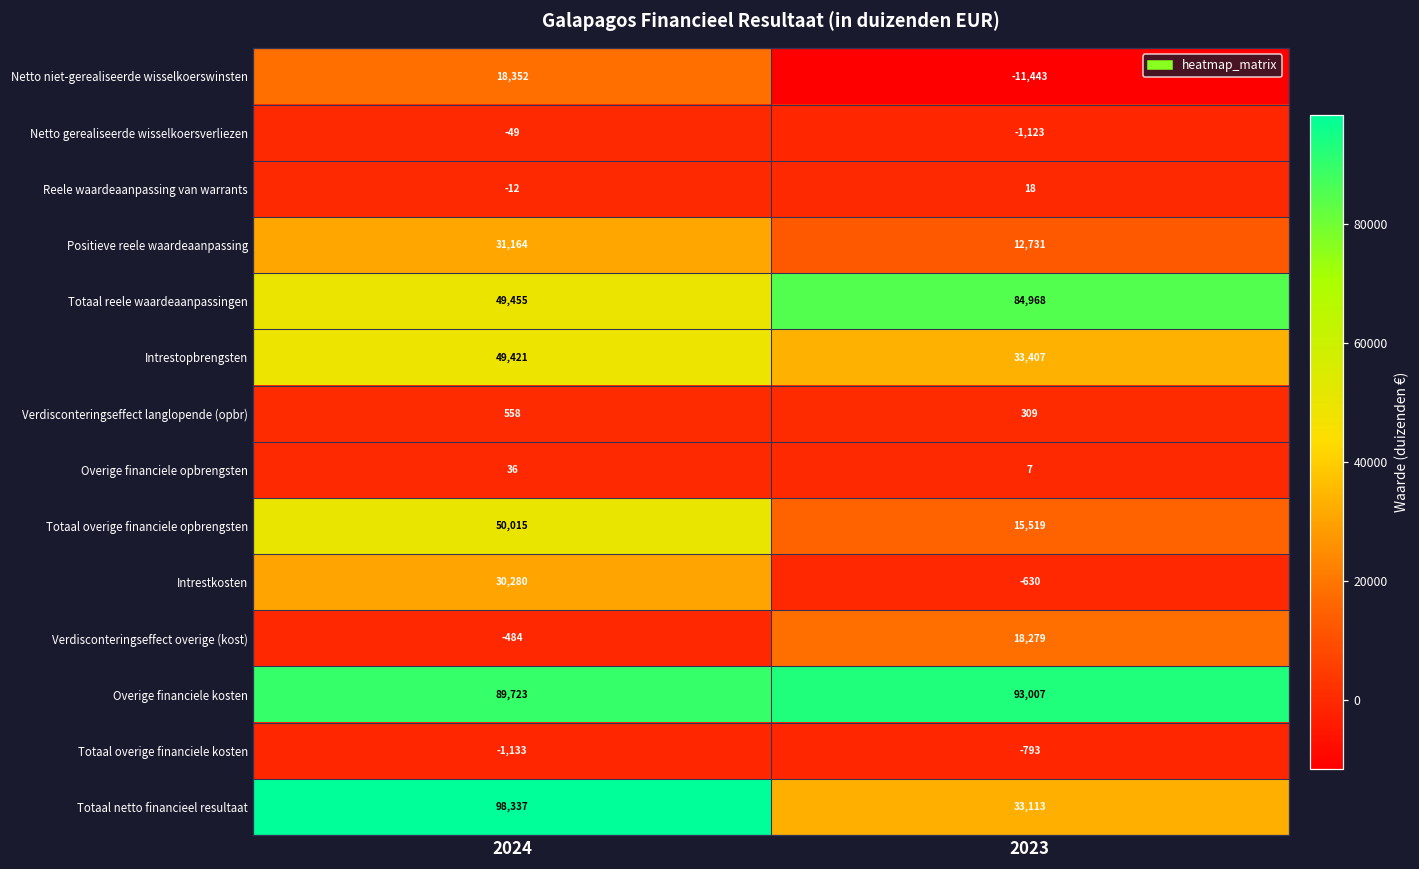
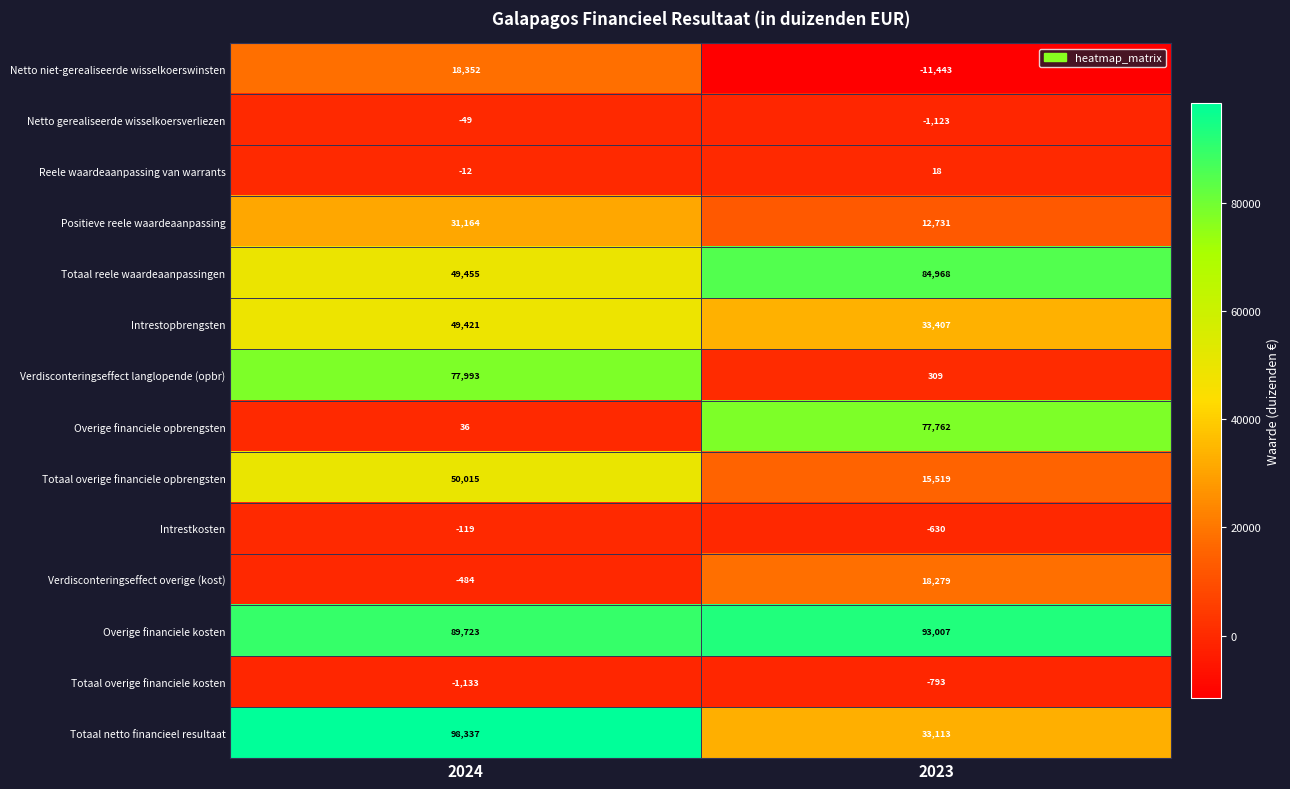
Verdisconteringseffect langlopende (opbr), 2024: 558 -> 77,993
Overige financiele opbrengsten, 2023: 7 -> 77,762
Intrestkosten, 2024: 30,280 -> -119
